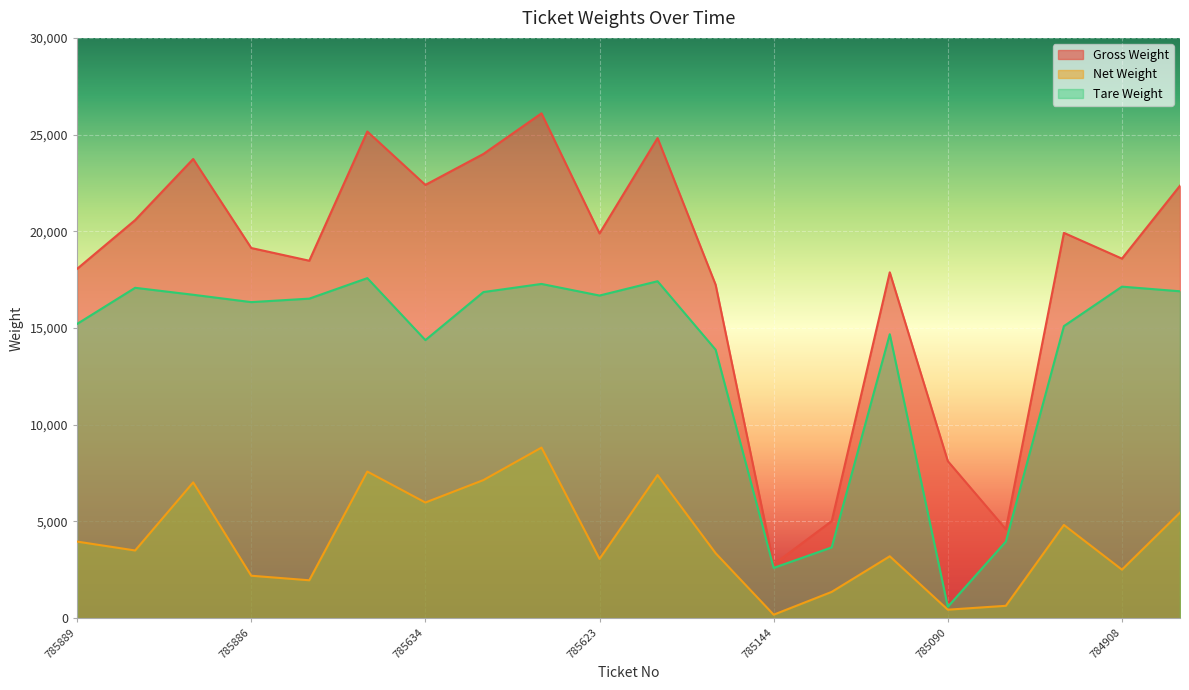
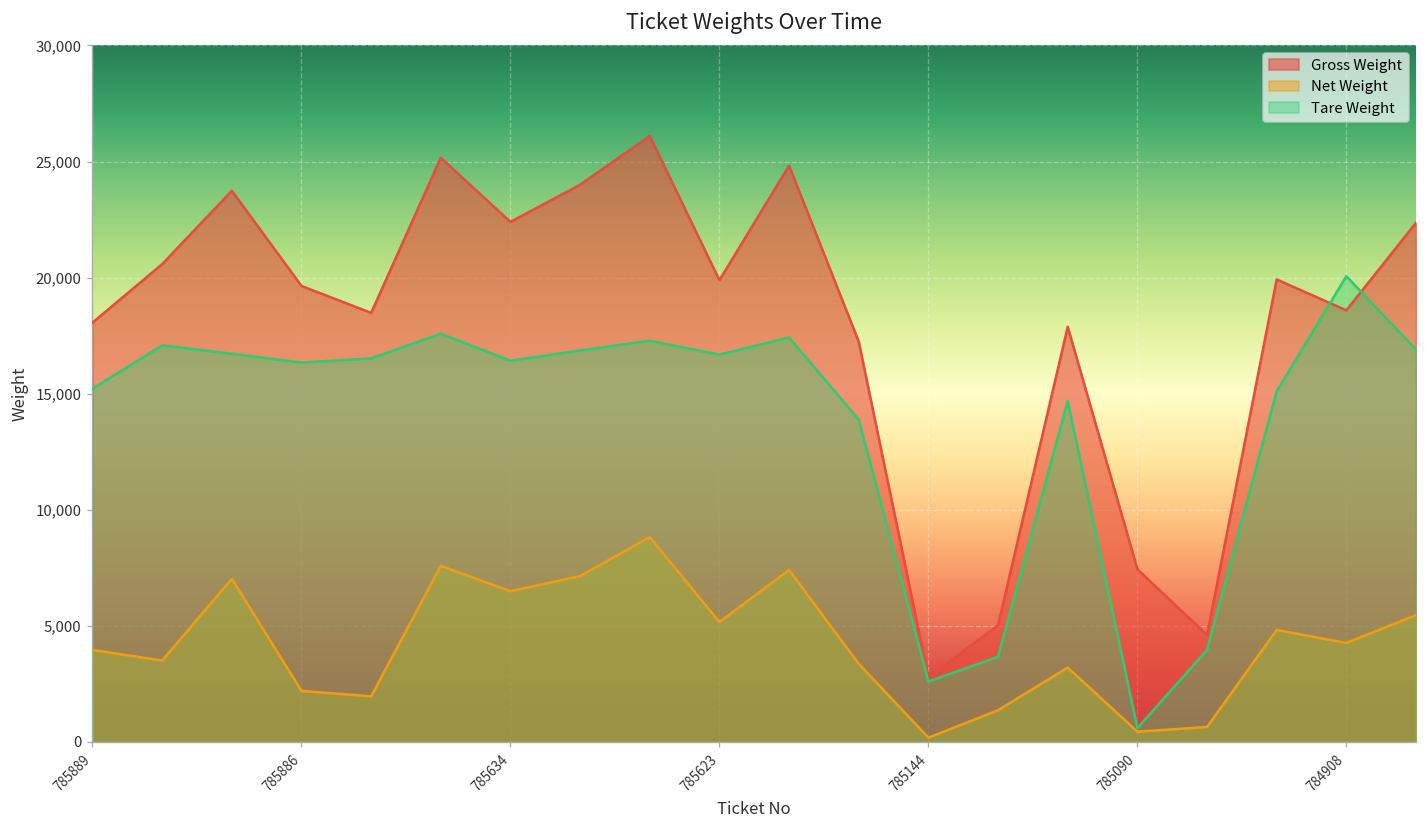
Gross Weight, 785886: 19,100 -> 19,600
Net Weight, 785634: 6,000 -> 6,500
Tare Weight, 785634: 14,400 -> 16,400
Net Weight, 785623: 3,100 -> 5,200
Gross Weight, 785090: 8,100 -> 7,400
Net Weight, 784908: 2,500 -> 4,300
Tare Weight, 784908: 17,100 -> 20,100
